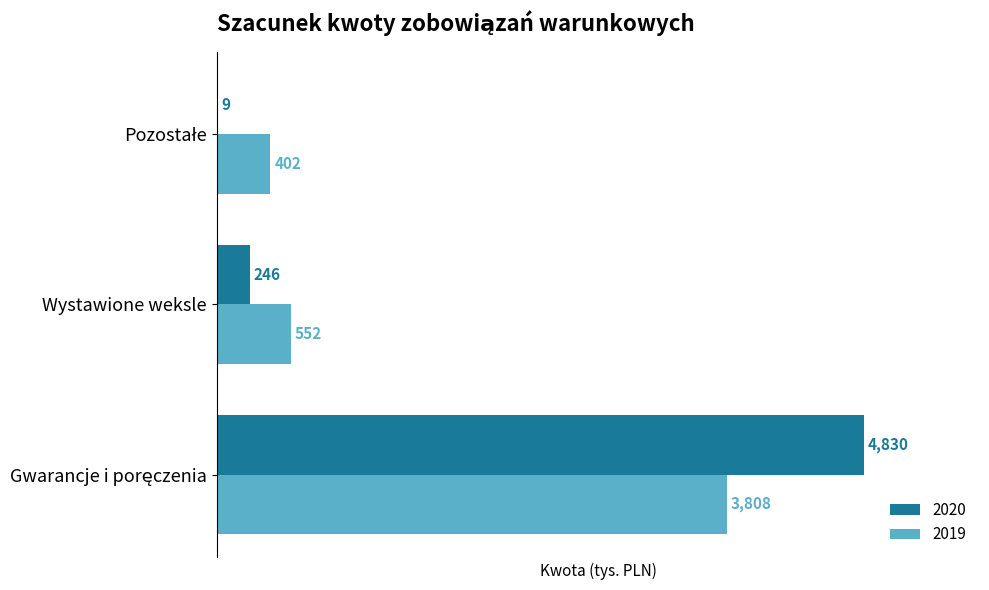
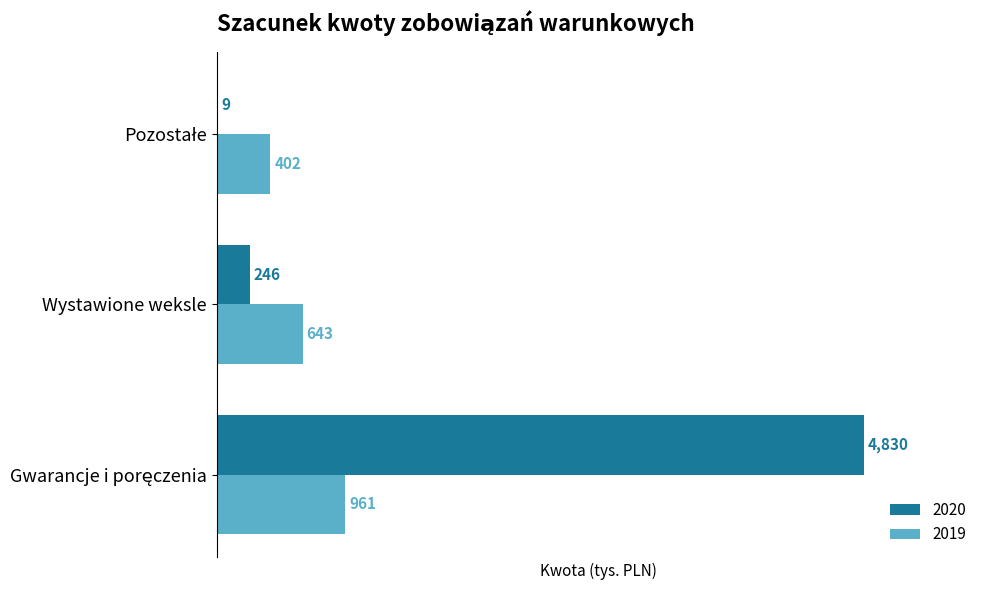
2019, Wystawione weksle: 552 -> 643
2019, Gwarancje i poręczenia: 3,808 -> 961
